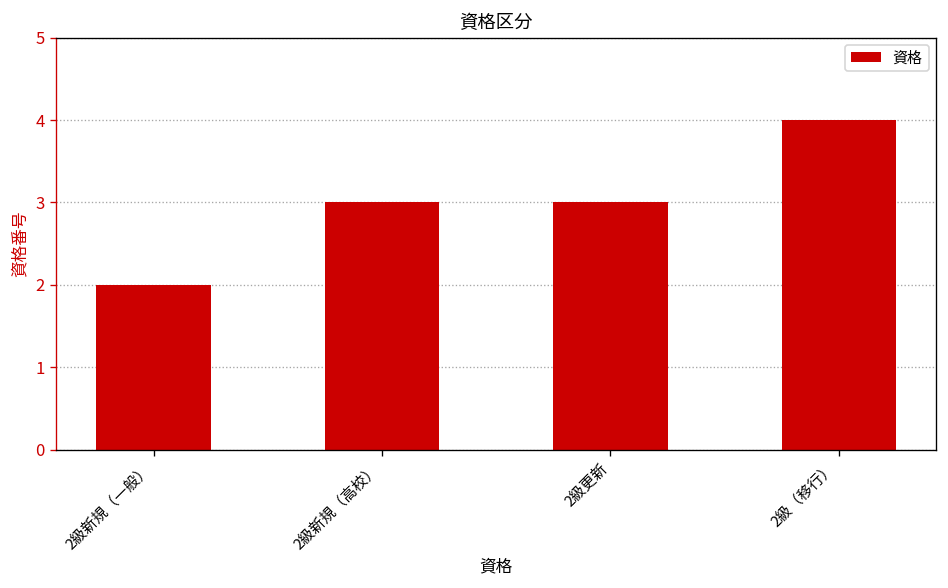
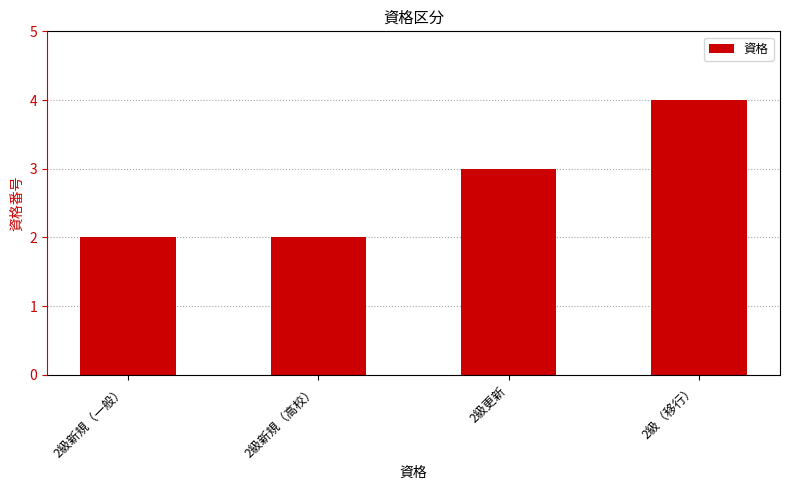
2級新規（高校）: 3 -> 2
